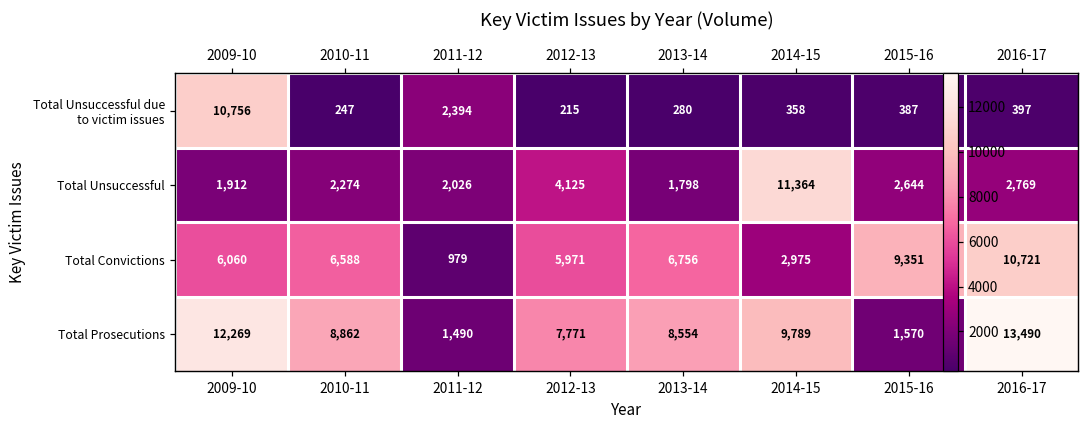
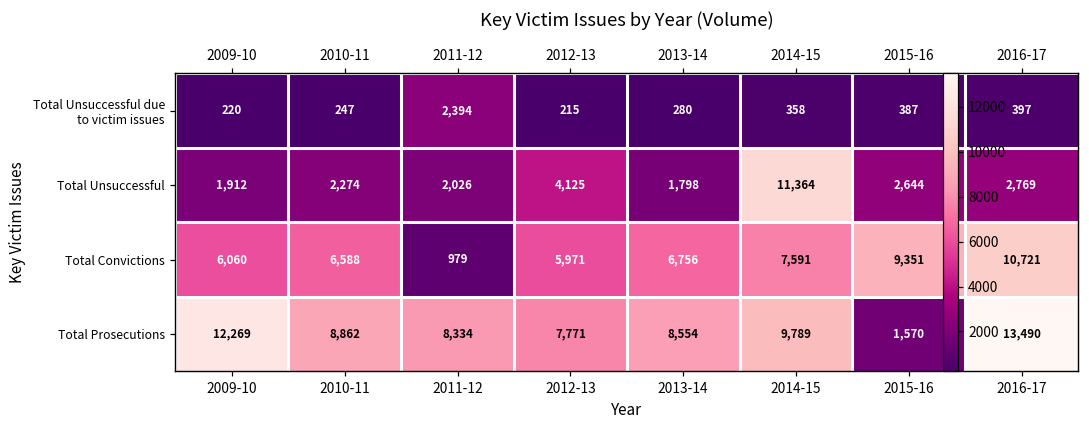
Total Unsuccessful due to victim issues, 2009-10: 10,756 -> 220
Total Convictions, 2014-15: 2,975 -> 7,591
Total Prosecutions, 2011-12: 1,490 -> 8,334
